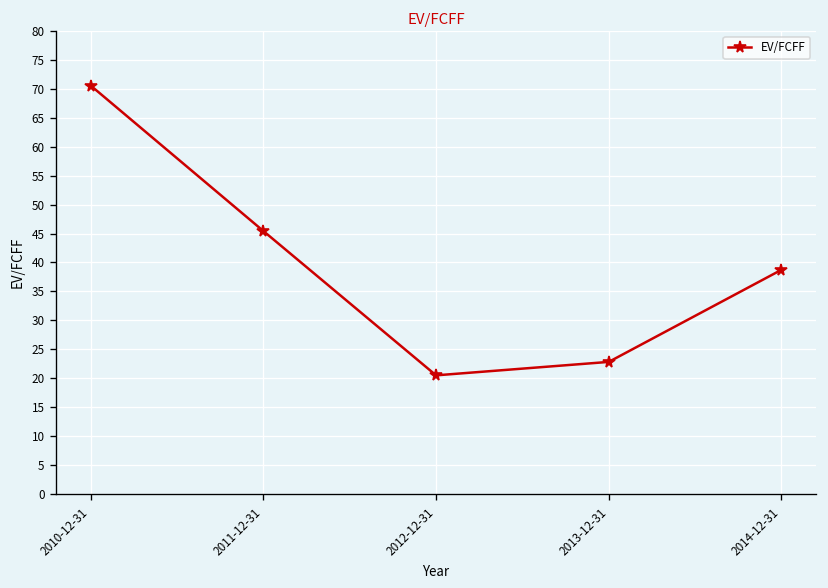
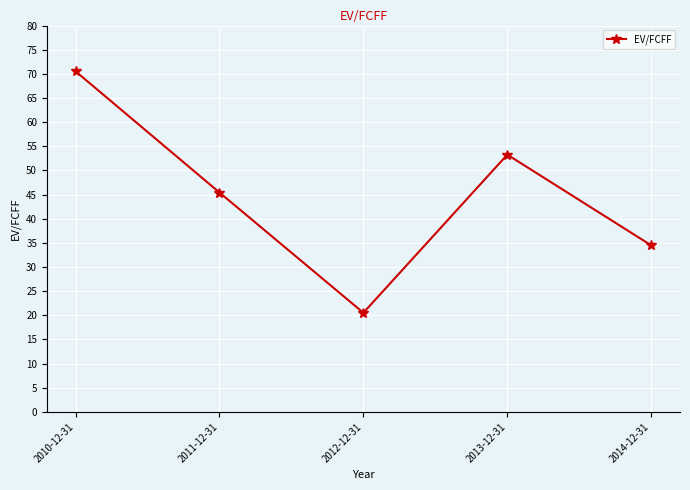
2013-12-31: 23 -> 53
2014-12-31: 39 -> 34
